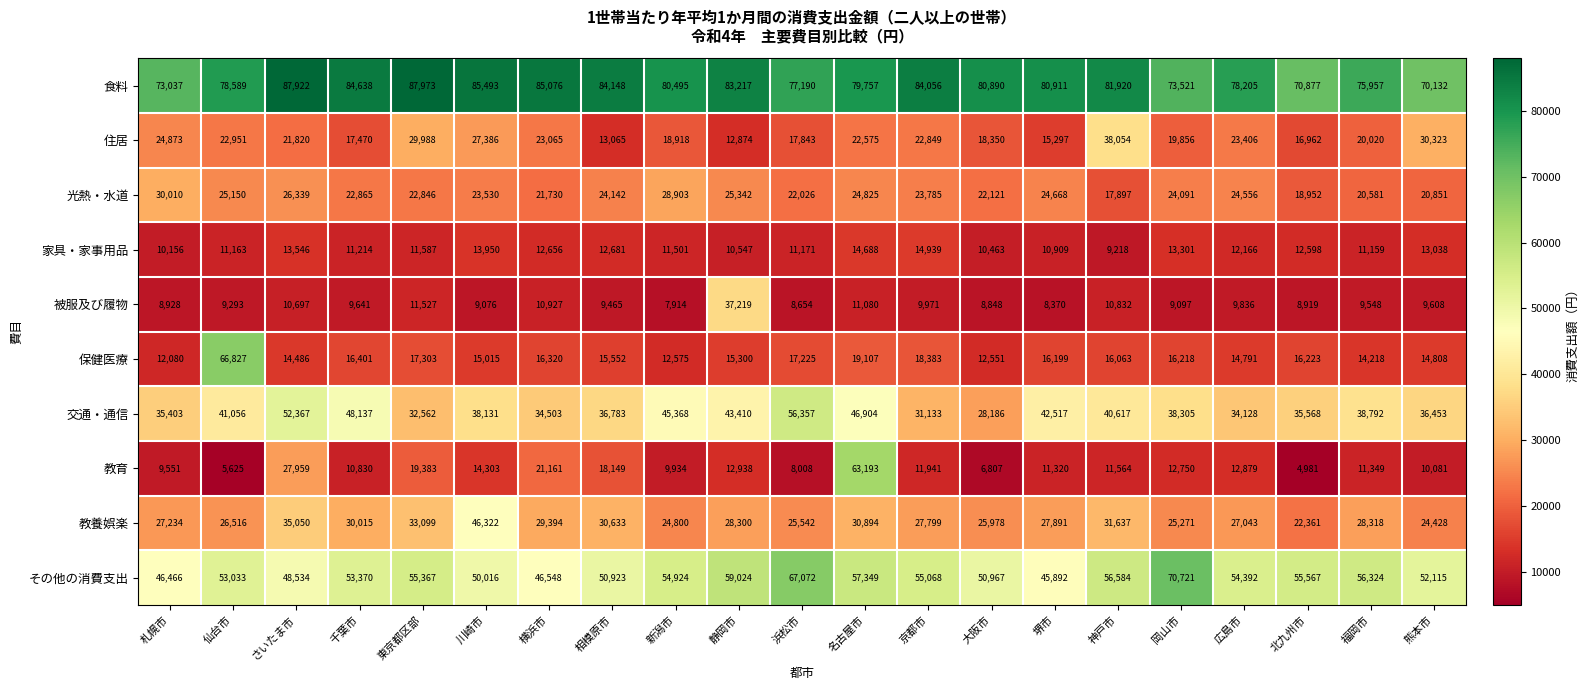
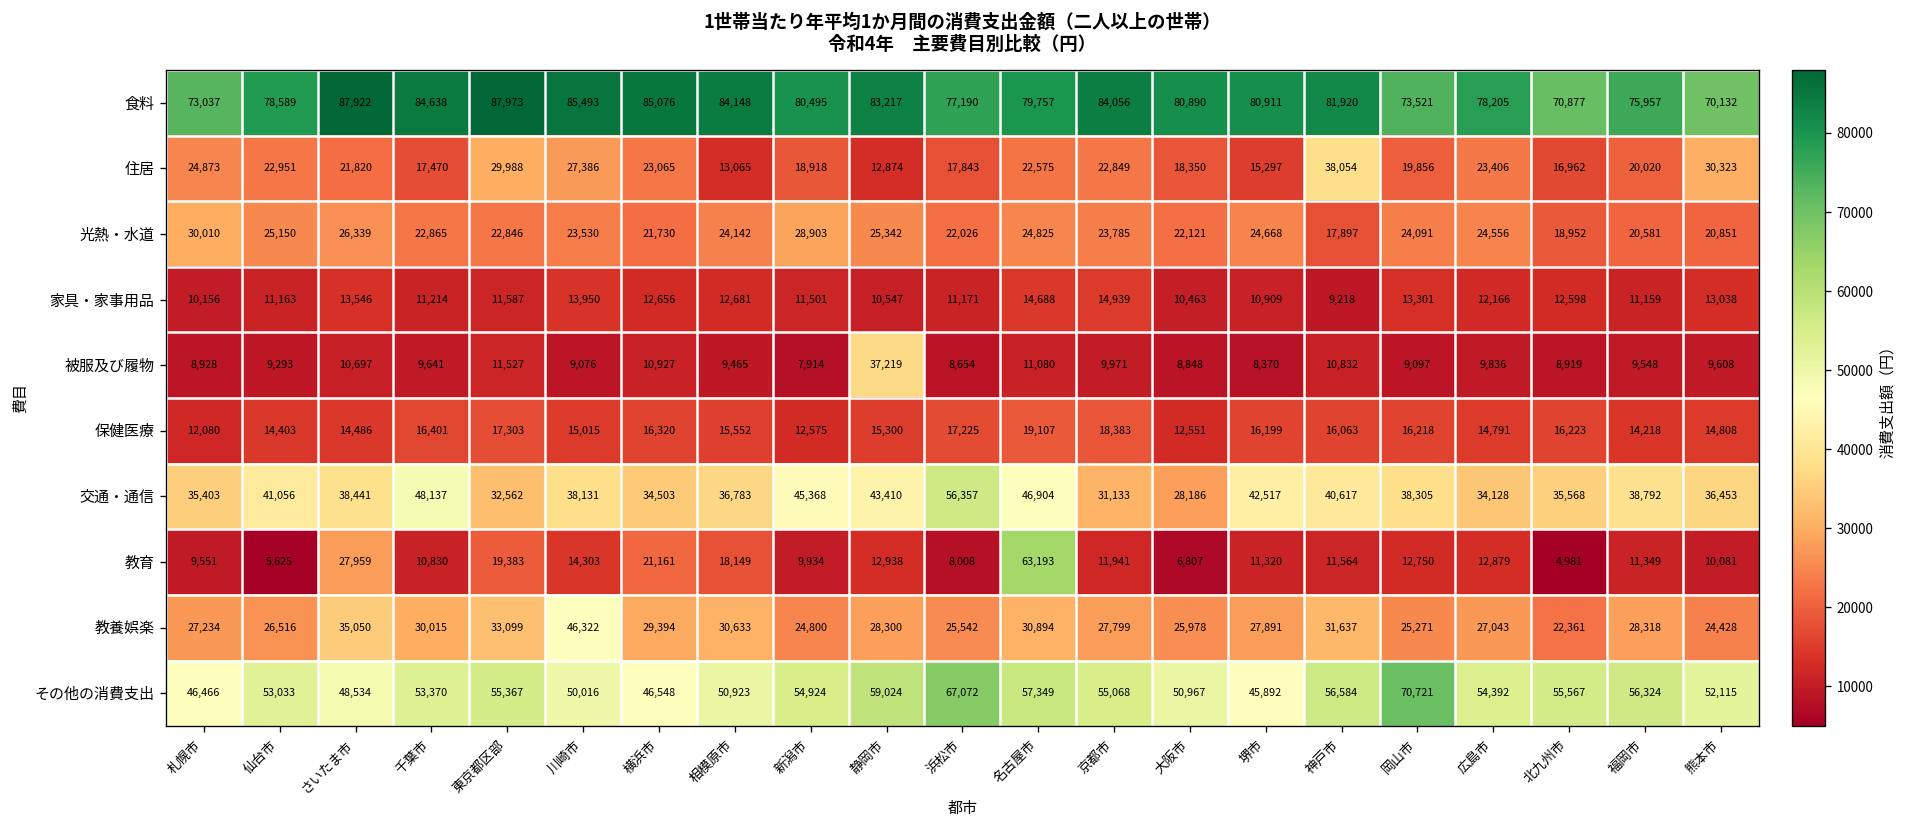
保健医療, 仙台市: 66,827 -> 14,403
交通・通信, さいたま市: 52,367 -> 38,441
